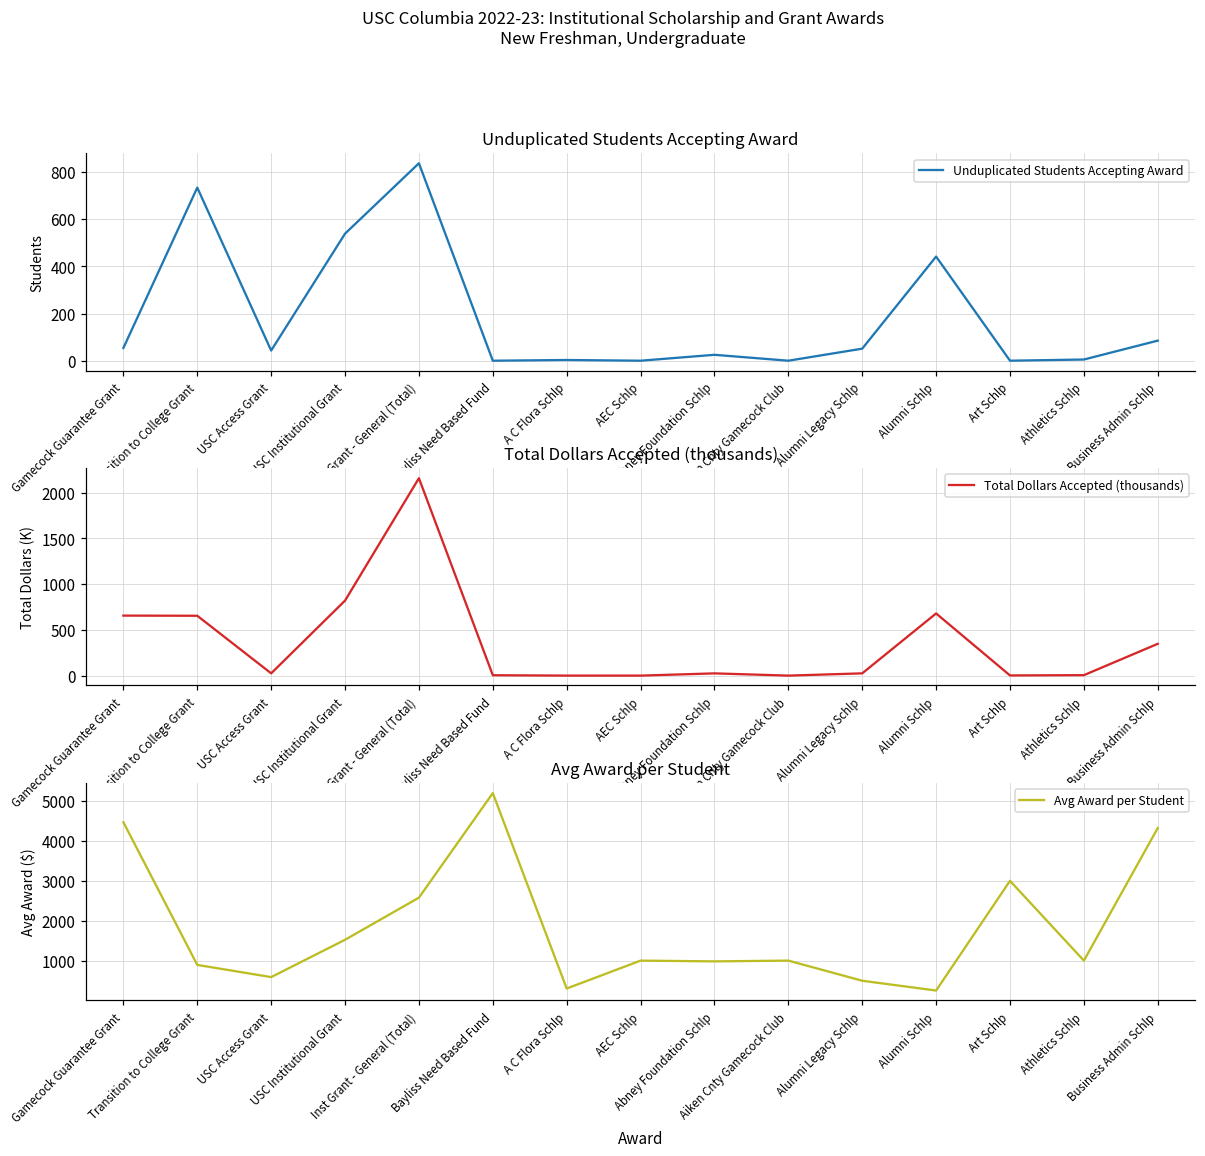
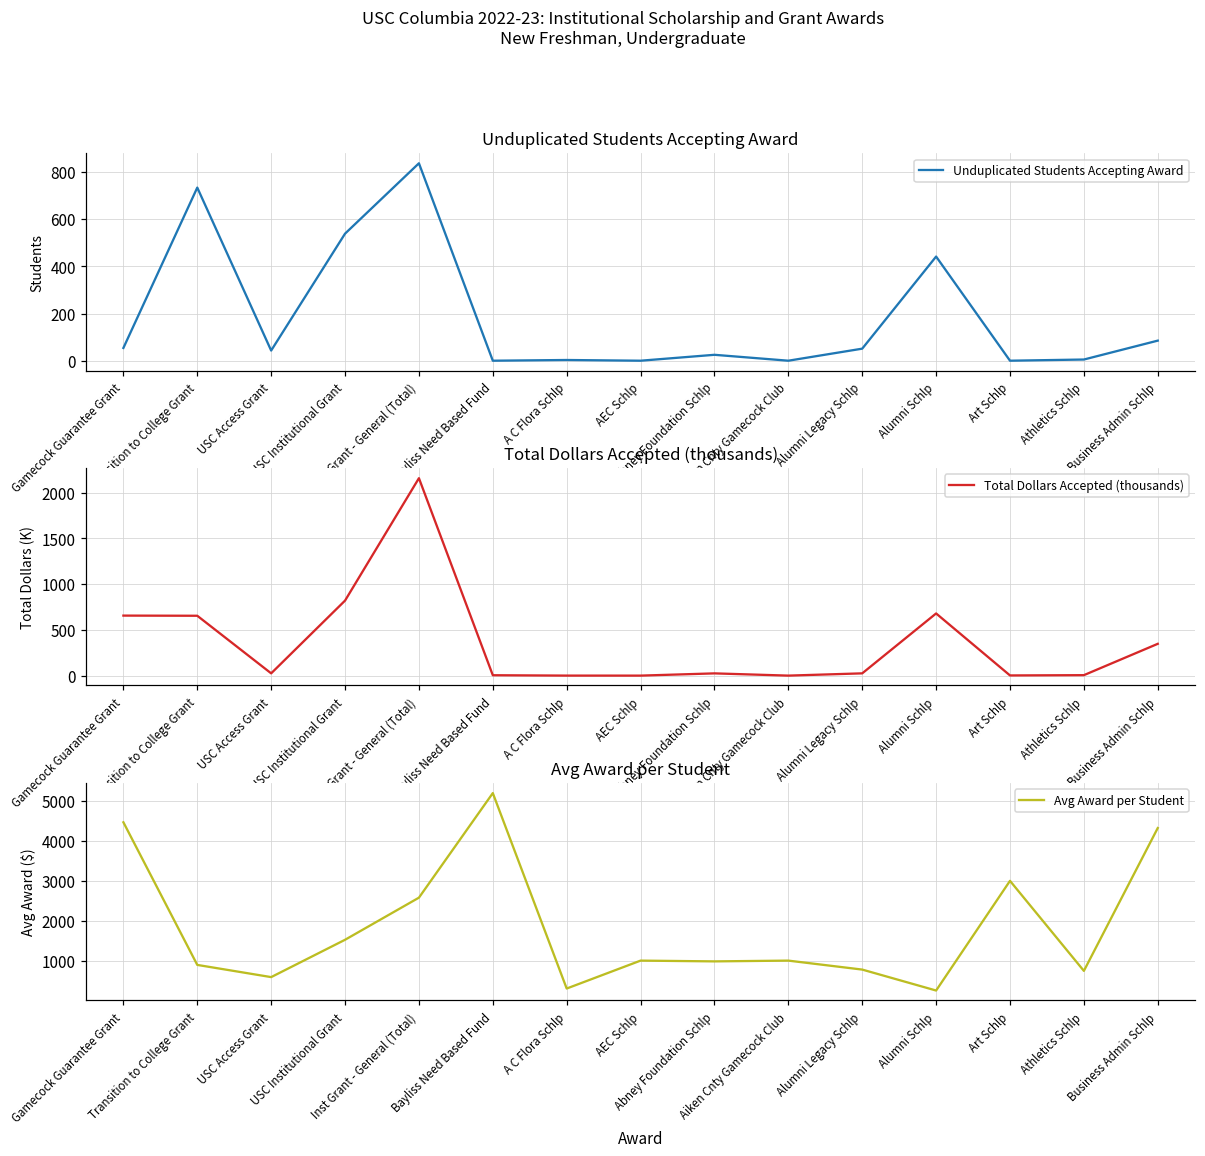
Avg Award per Student, Alumni Legacy Schlp: 500 -> 800
Avg Award per Student, Athletics Schlp: 1000 -> 700
